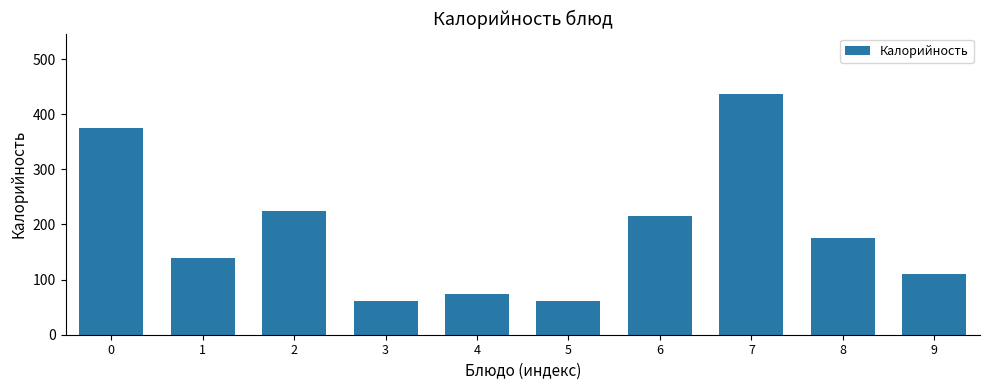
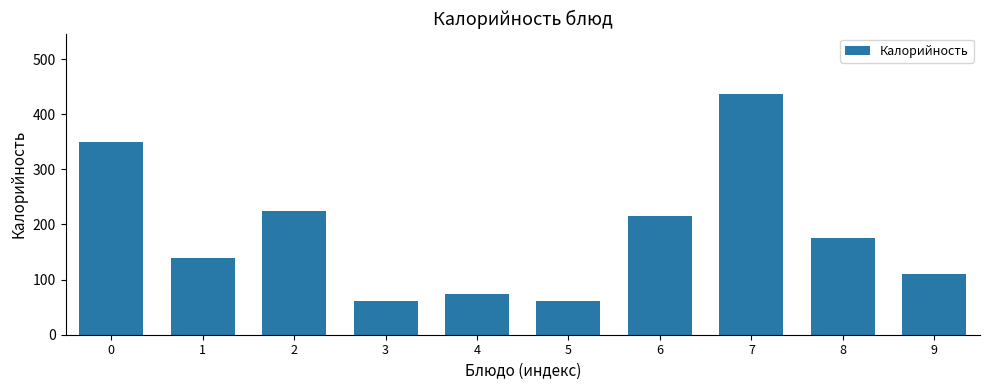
0: 380 -> 350
